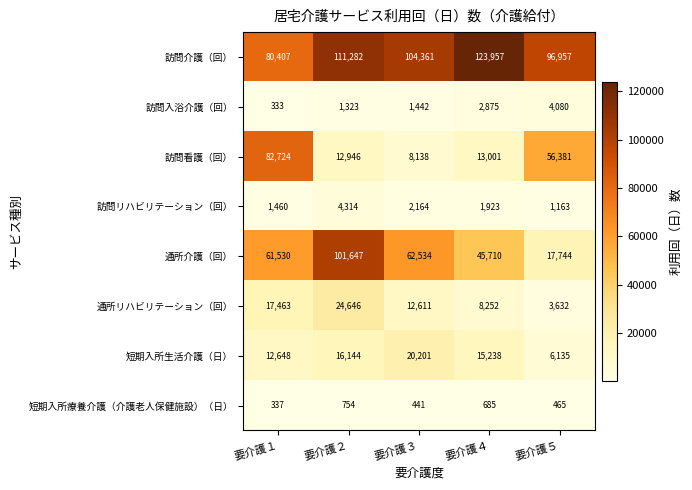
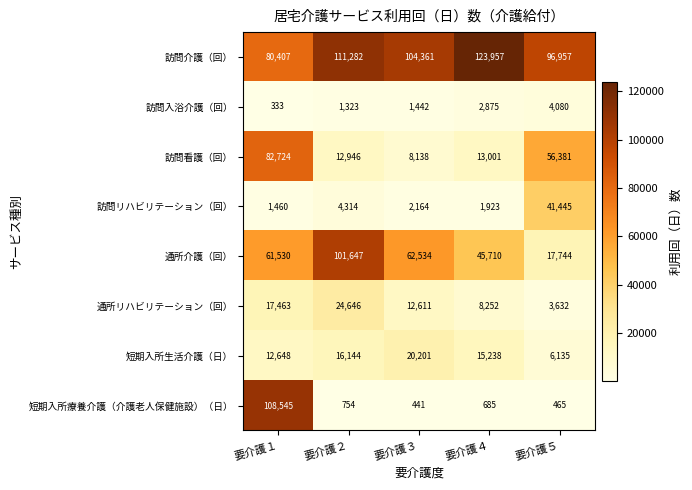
訪問リハビリテーション（回）, 要介護５: 1,163 -> 41,445
短期入所療養介護（介護老人保健施設）（日）, 要介護１: 337 -> 108,545
